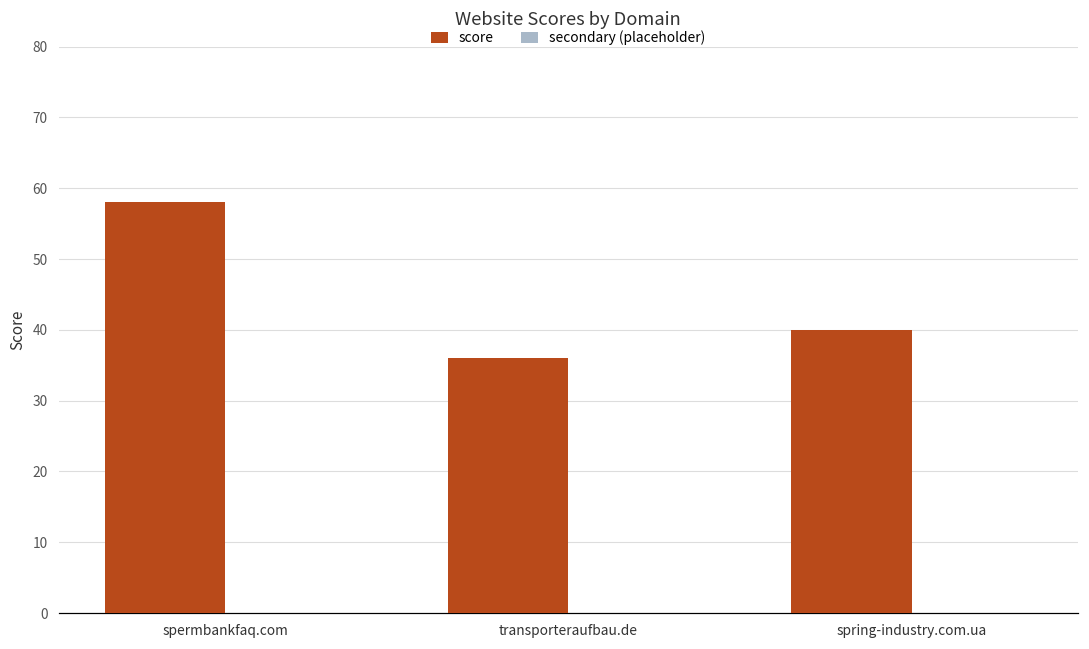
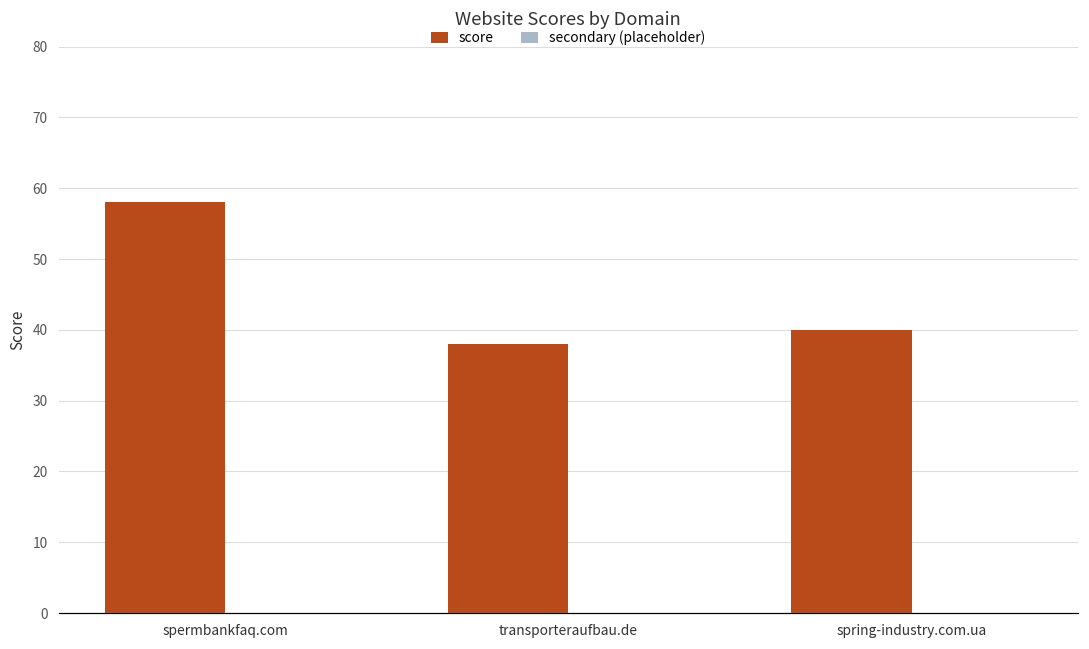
score, transporteraufbau.de: 36 -> 38
